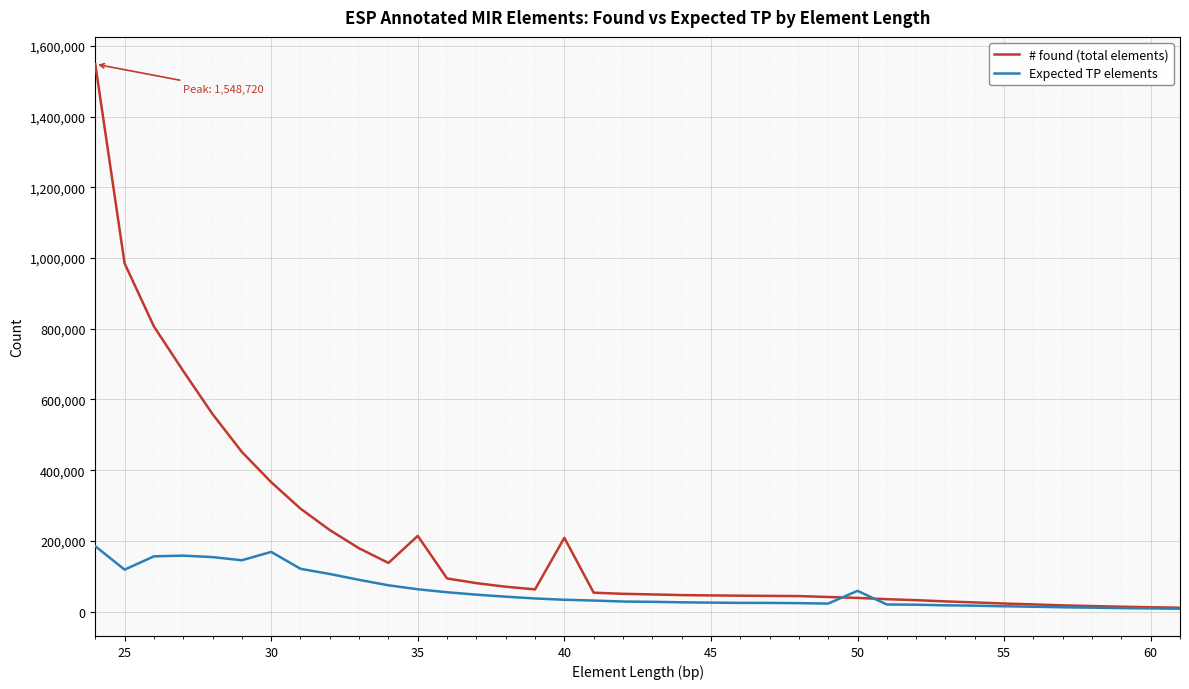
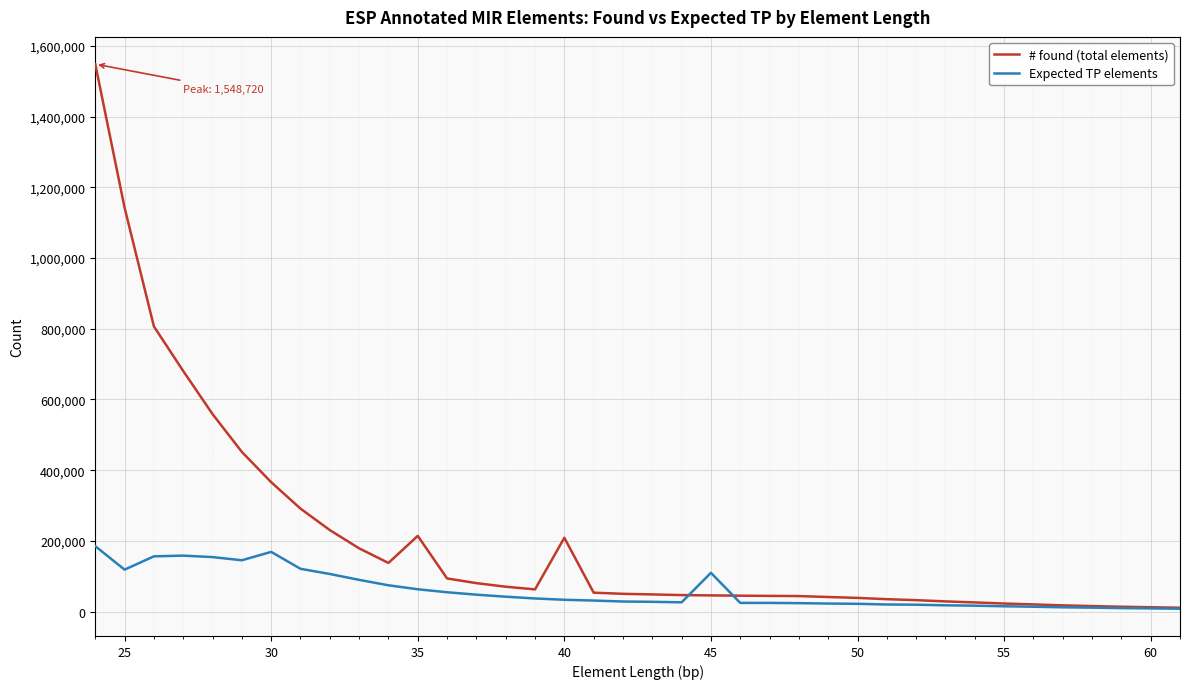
# found (total elements), 25: 990,000 -> 1,140,000
Expected TP elements, 45: 30,000 -> 110,000
Expected TP elements, 50: 60,000 -> 20,000
